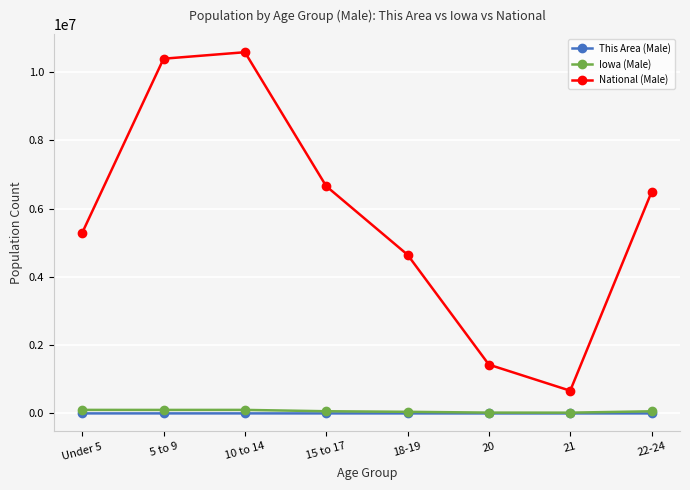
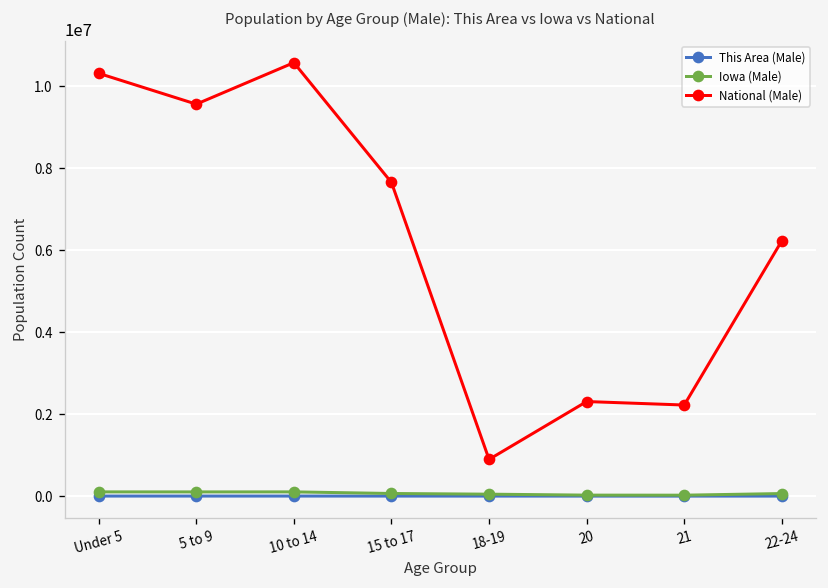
National (Male), Under 5: 5300000 -> 10300000
National (Male), 5 to 9: 10400000 -> 9600000
National (Male), 15 to 17: 6700000 -> 7700000
National (Male), 18-19: 4600000 -> 900000
National (Male), 20: 1400000 -> 2300000
National (Male), 21: 700000 -> 2200000
National (Male), 22-24: 6500000 -> 6200000
